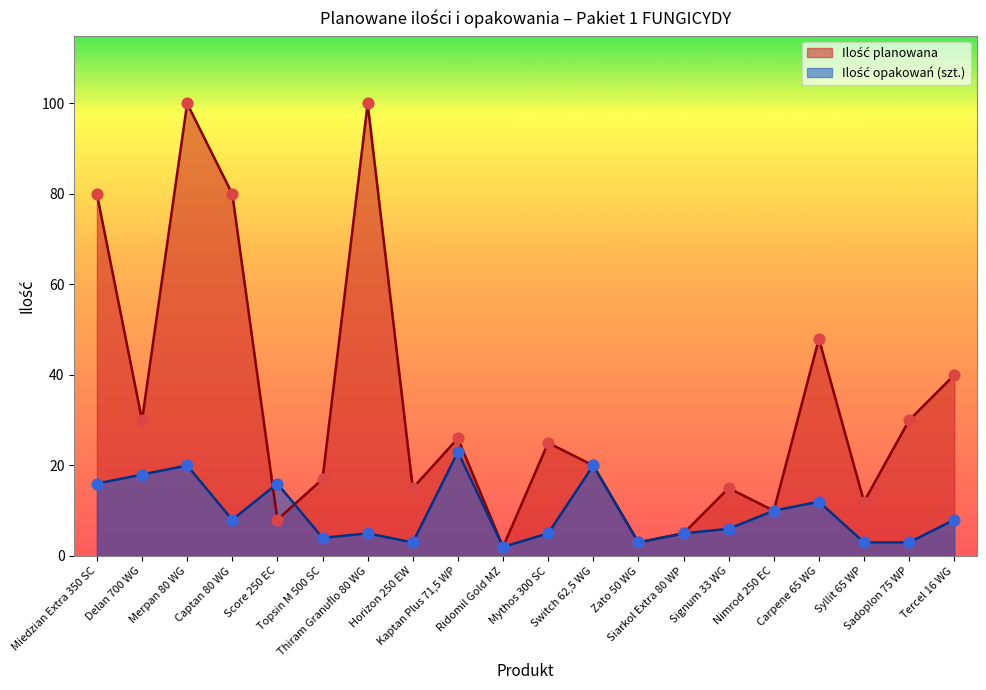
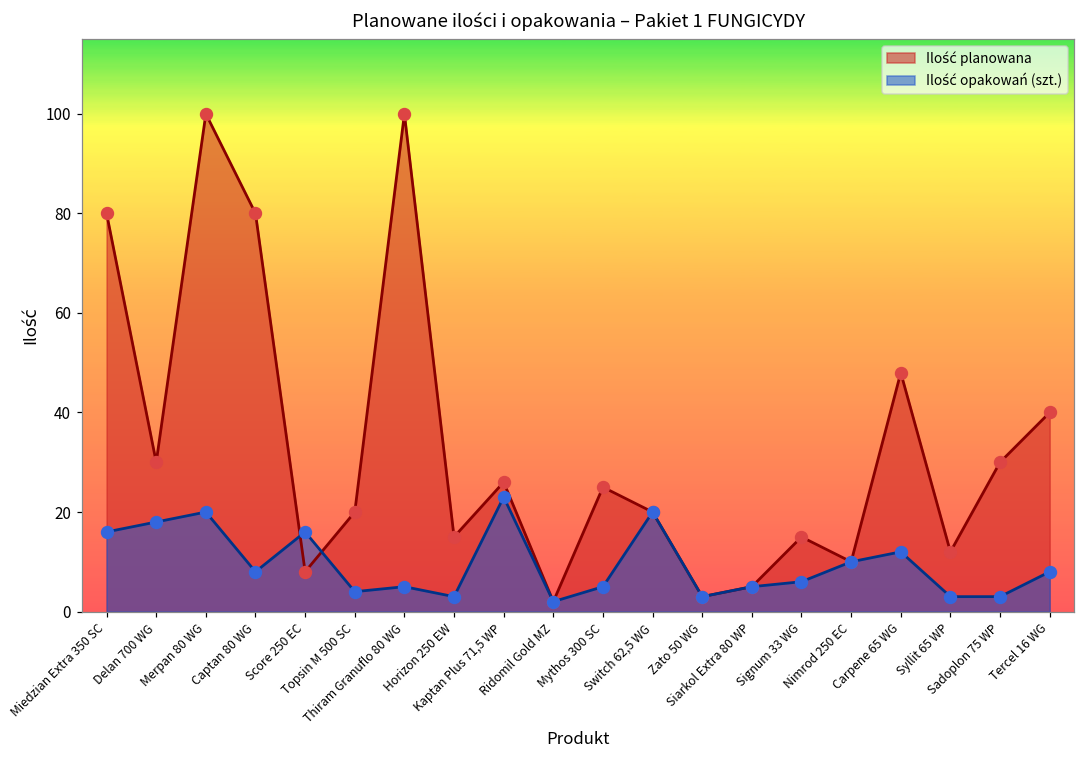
Ilość planowana, Topsin M 500 SC: 17 -> 20
